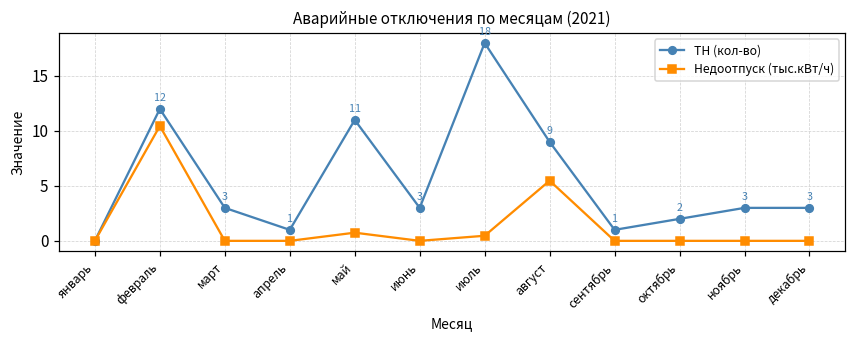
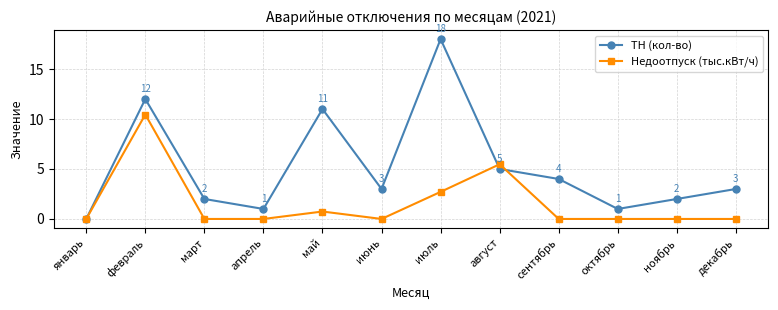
ТН (кол-во), март: 3 -> 2
Недоотпуск (тыс.кВт/ч), июль: 0 -> 3
ТН (кол-во), август: 9 -> 5
ТН (кол-во), сентябрь: 1 -> 4
ТН (кол-во), октябрь: 2 -> 1
ТН (кол-во), ноябрь: 3 -> 2
